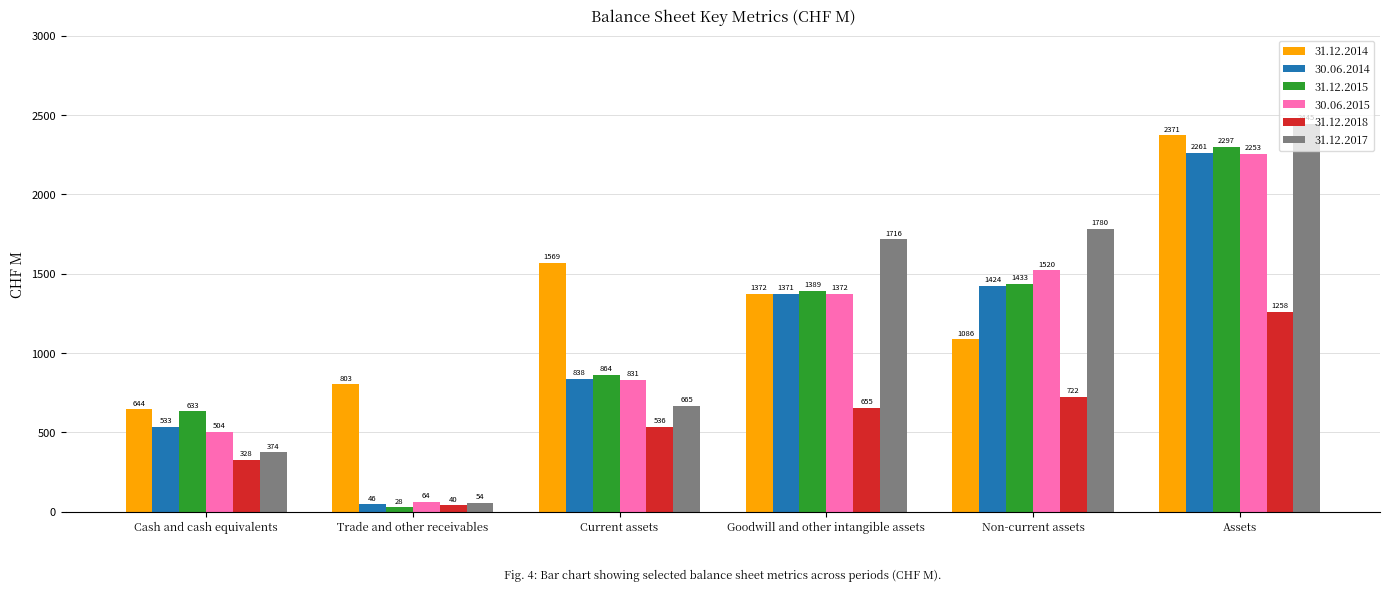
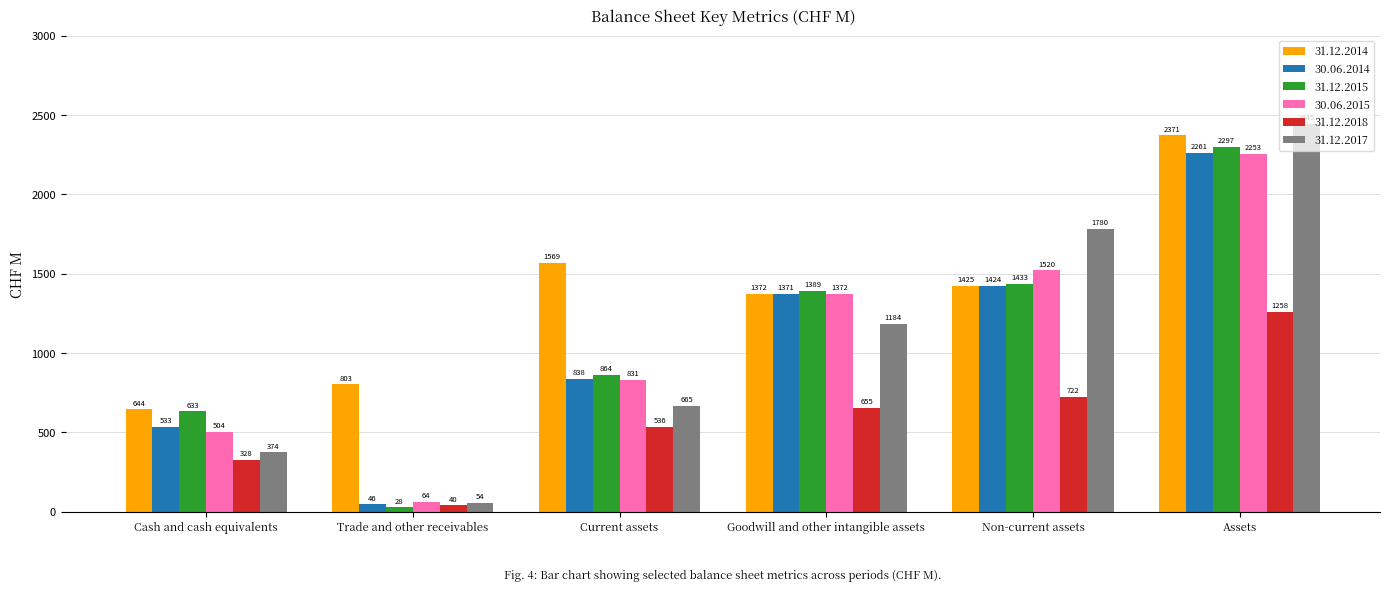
31.12.2017, Goodwill and other intangible assets: 1716 -> 1184
31.12.2014, Non-current assets: 1086 -> 1425
